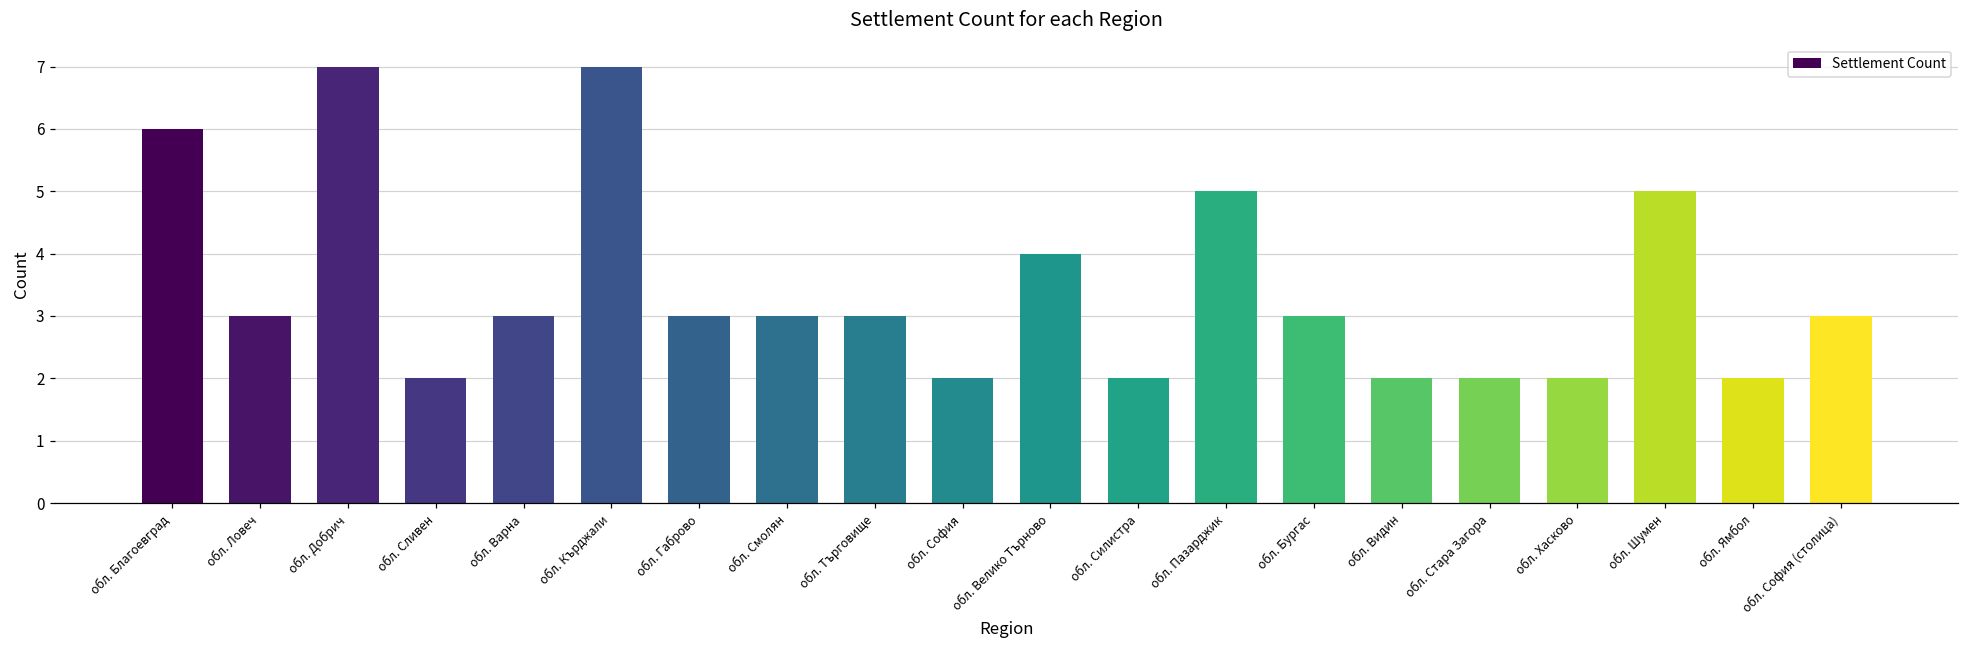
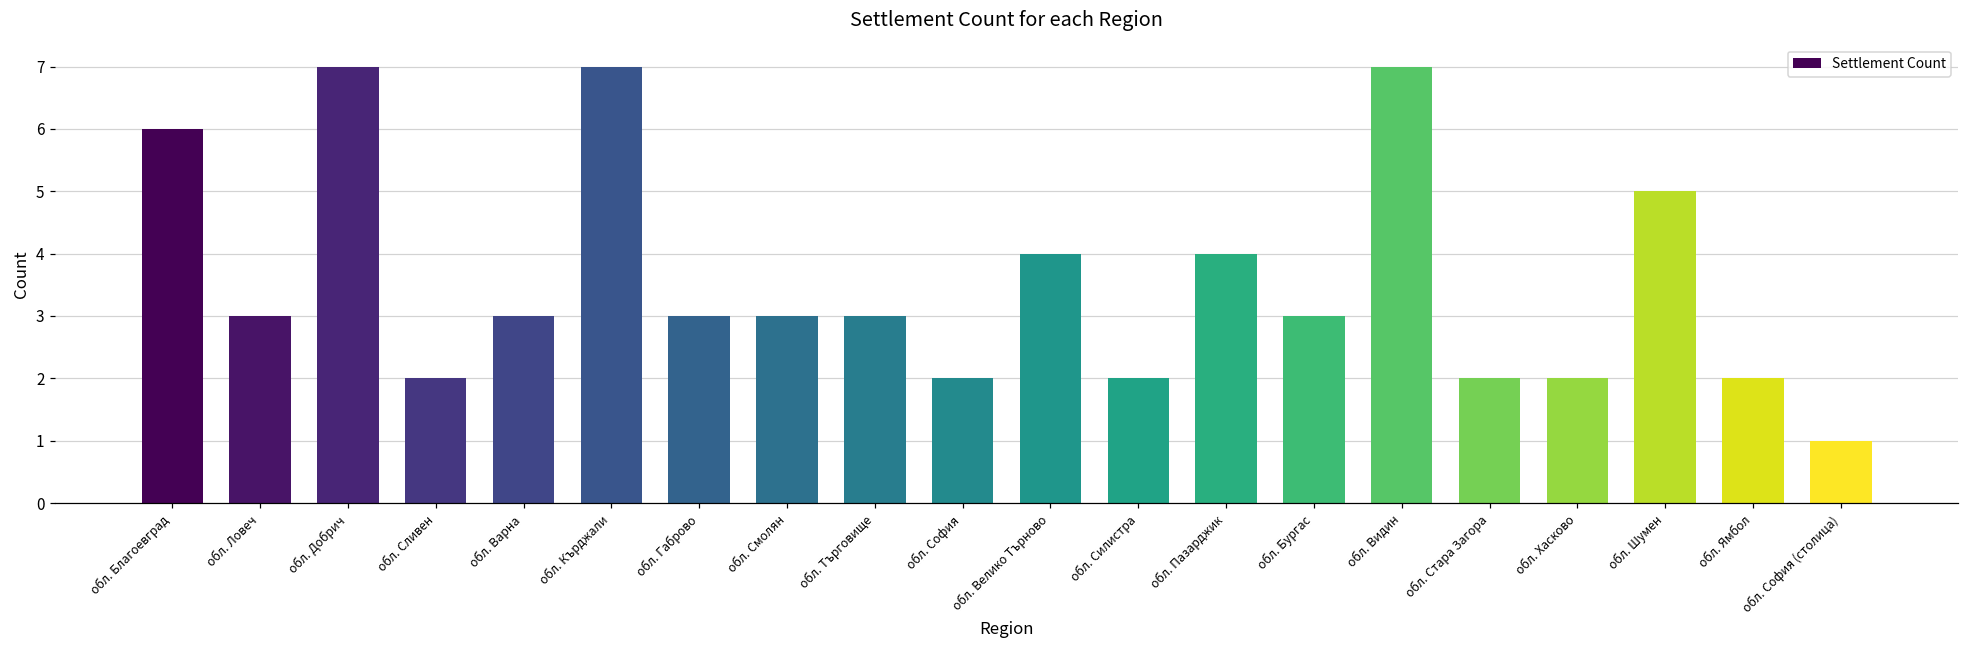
обл. Пазарджик: 5 -> 4
обл. Видин: 2 -> 7
обл. София (столица): 3 -> 1
